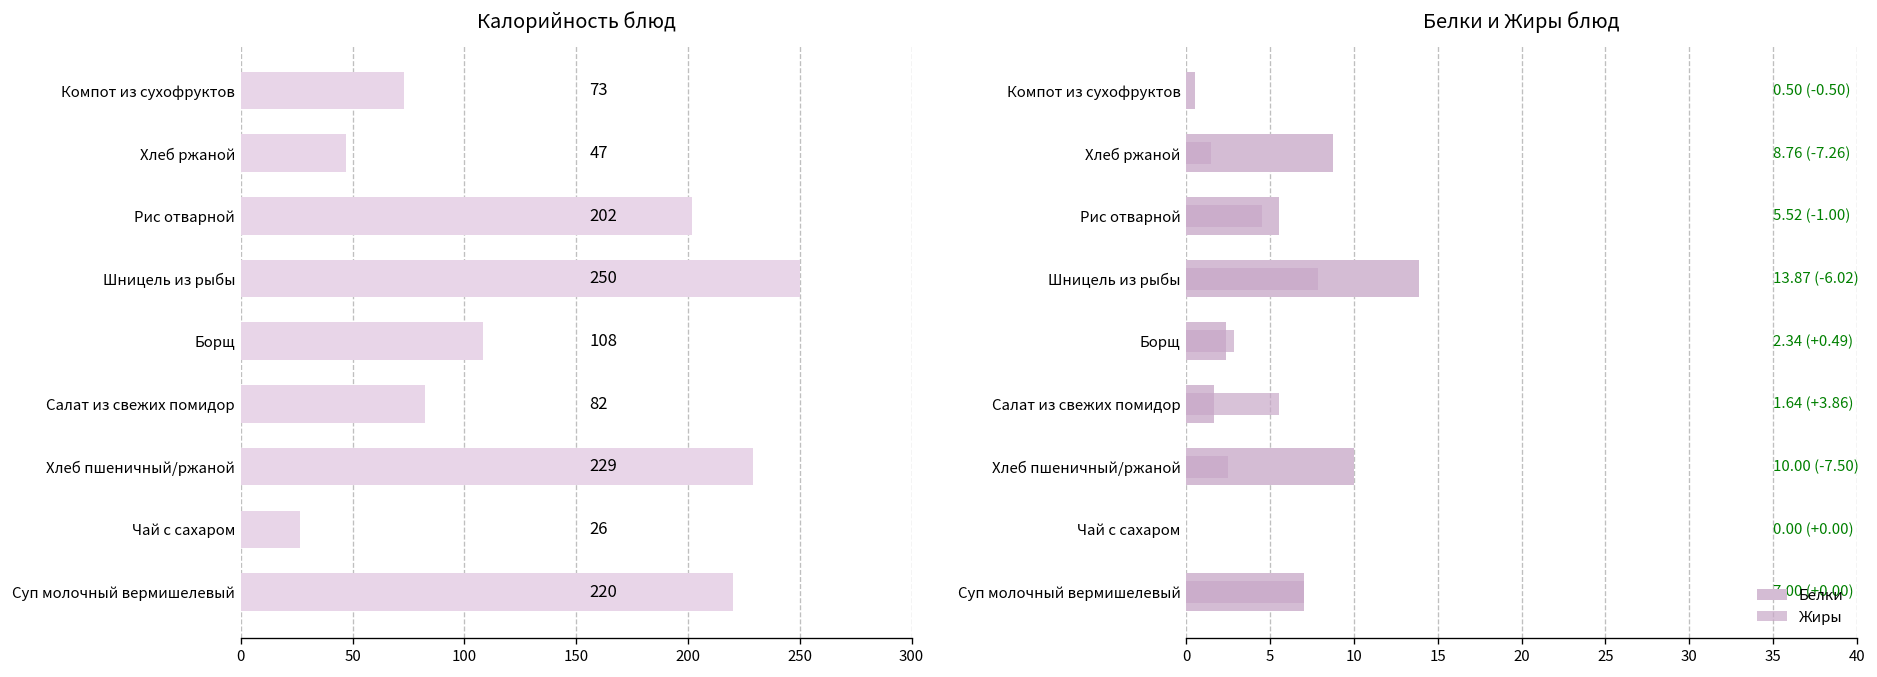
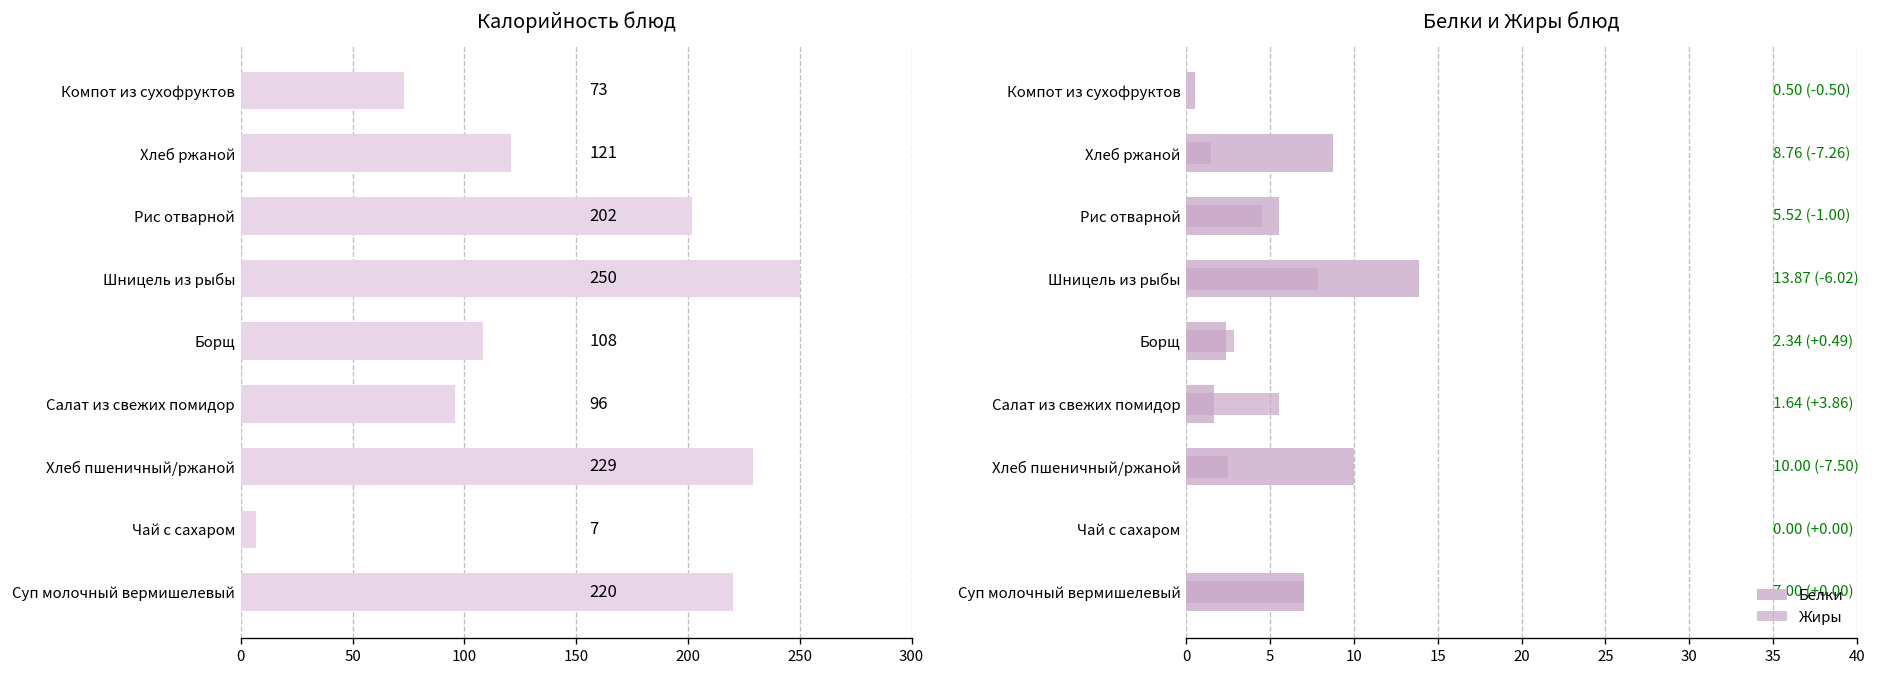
Калорийность блюд, Хлеб ржаной: 47 -> 121
Калорийность блюд, Салат из свежих помидор: 82 -> 96
Калорийность блюд, Чай с сахаром: 26 -> 7
